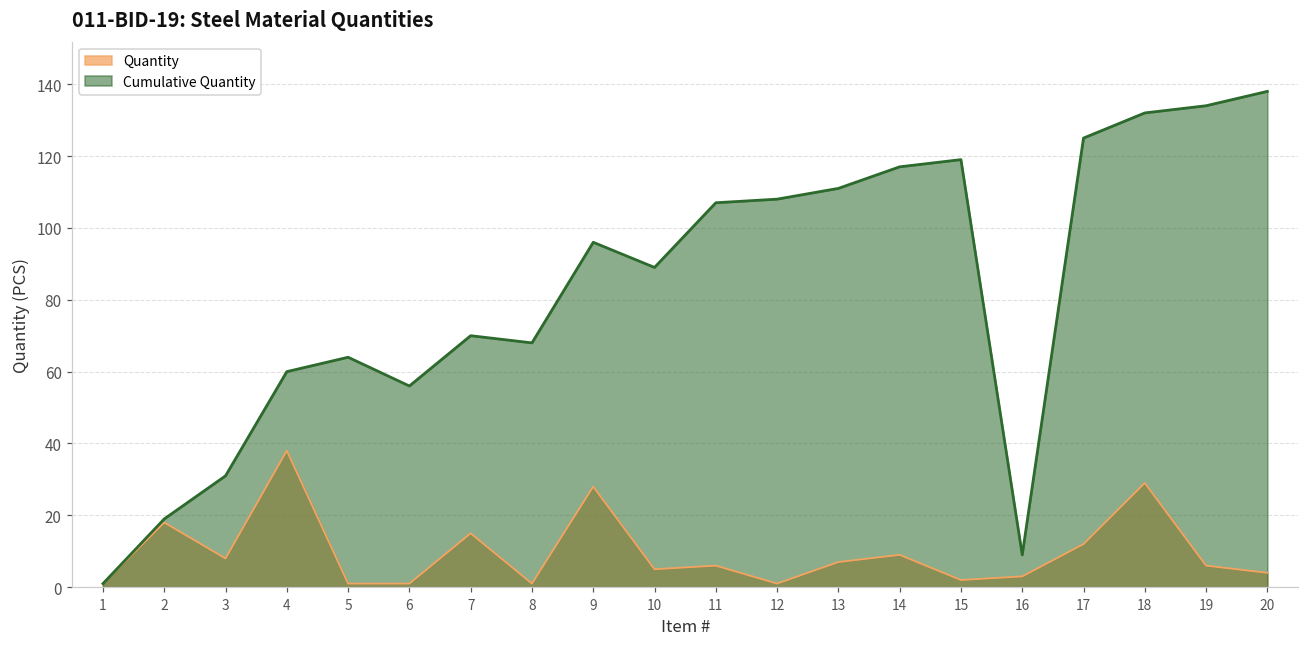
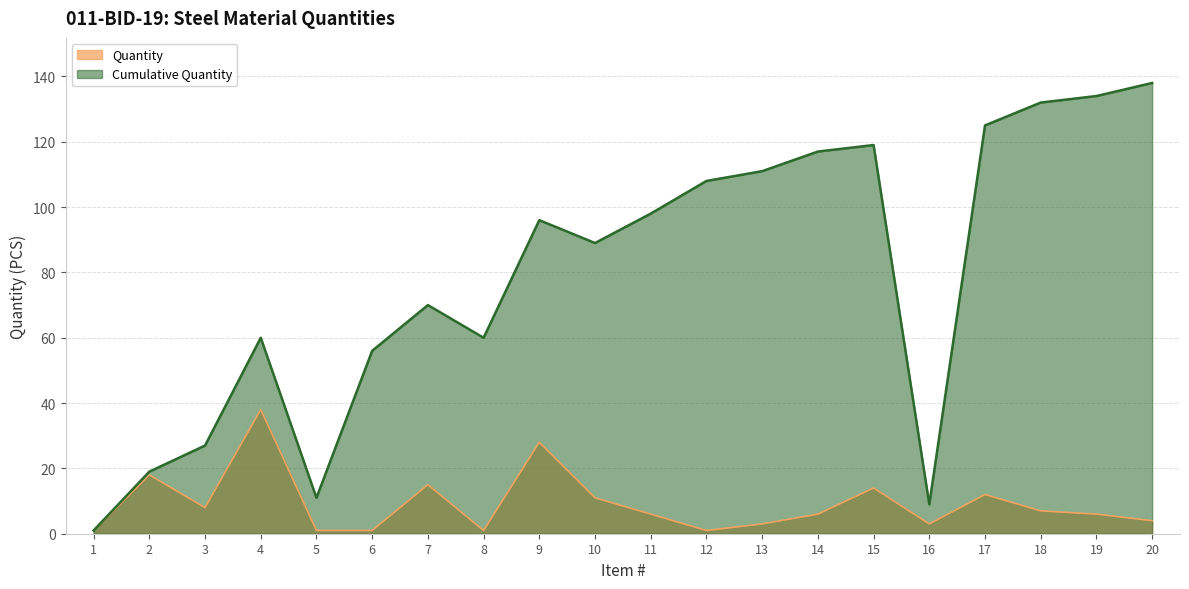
Cumulative Quantity, 3: 31 -> 27
Cumulative Quantity, 5: 64 -> 11
Cumulative Quantity, 8: 68 -> 60
Quantity, 10: 5 -> 11
Cumulative Quantity, 11: 107 -> 98
Quantity, 13: 7 -> 3
Quantity, 14: 9 -> 6
Quantity, 15: 2 -> 14
Quantity, 18: 29 -> 7
